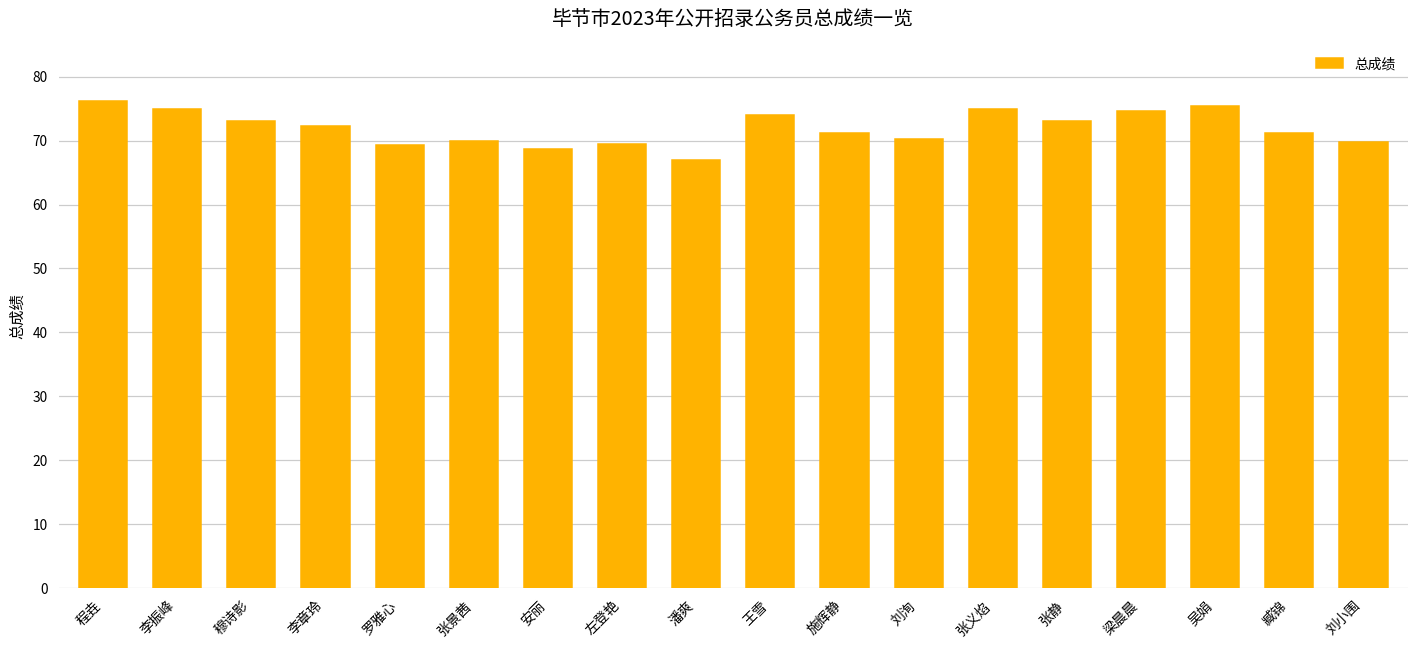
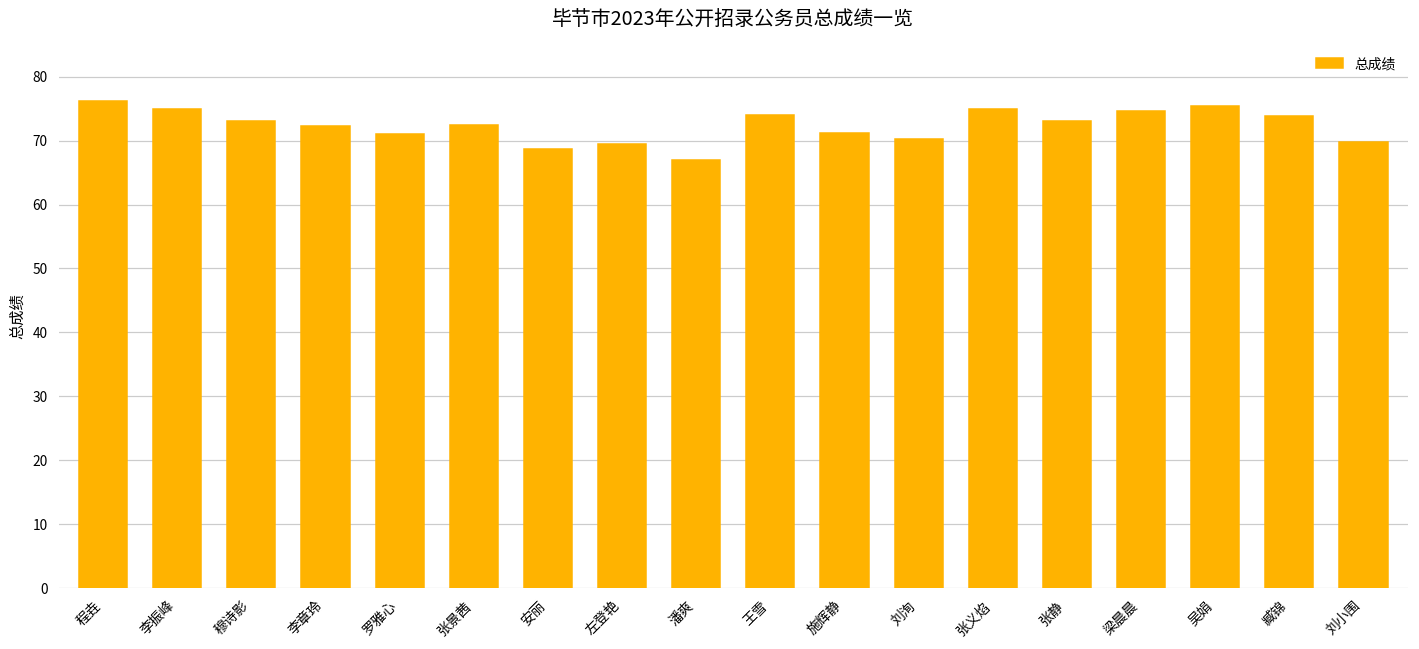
罗雅心: 69 -> 71
张景茜: 70 -> 72
臧锦: 71 -> 74
